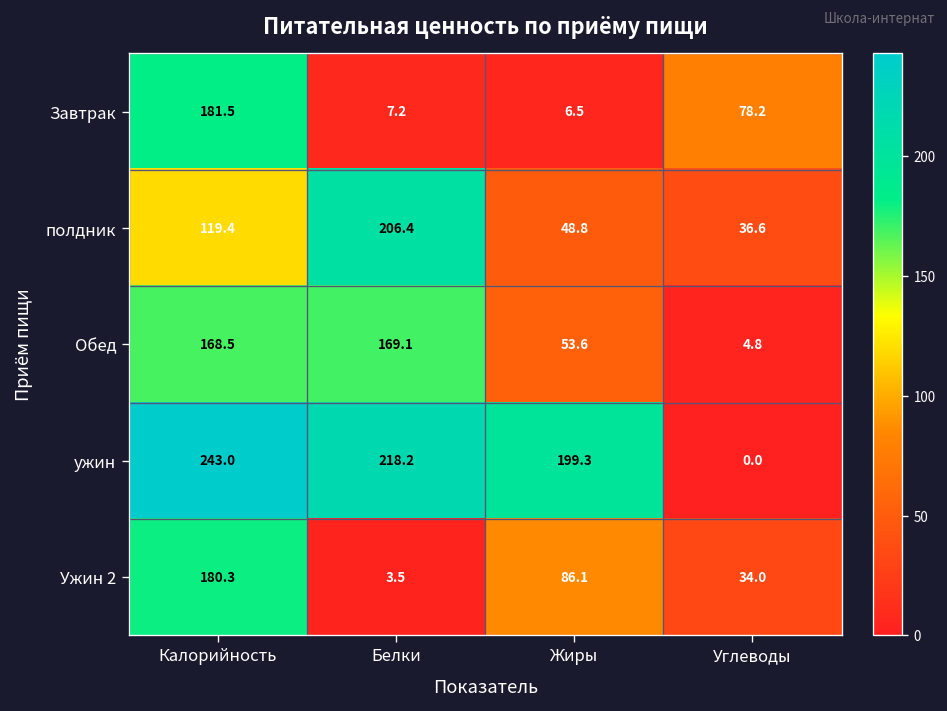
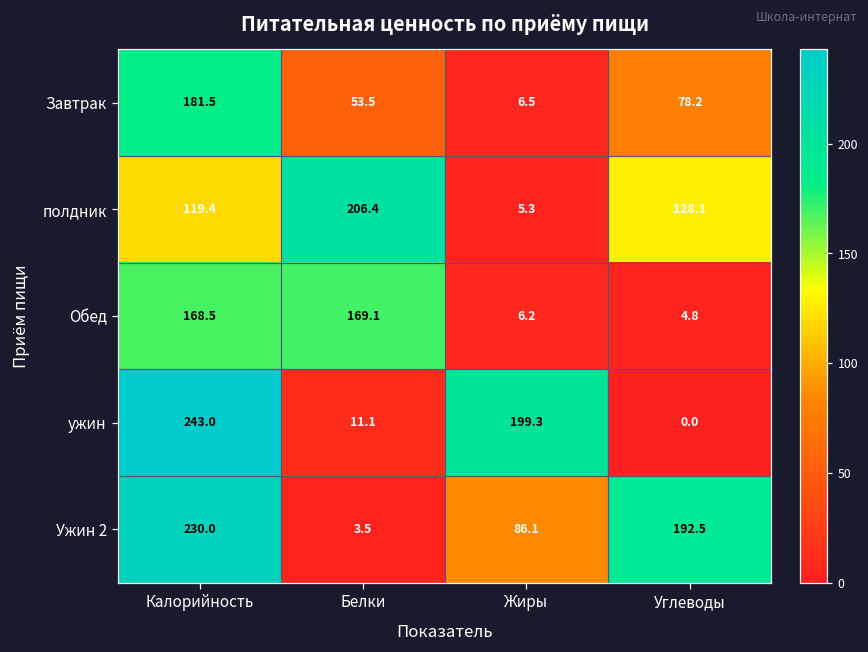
Завтрак, Белки: 7.2 -> 53.5
полдник, Жиры: 48.8 -> 5.3
полдник, Углеводы: 36.6 -> 128.1
Обед, Жиры: 53.6 -> 6.2
ужин, Белки: 218.2 -> 11.1
Ужин 2, Калорийность: 180.3 -> 230.0
Ужин 2, Углеводы: 34.0 -> 192.5
